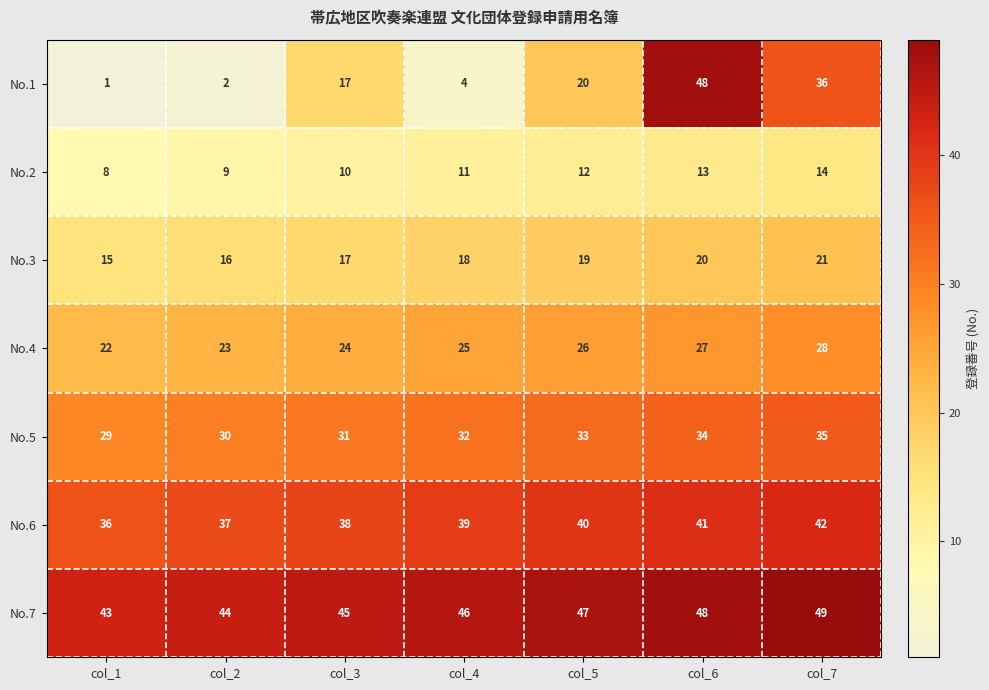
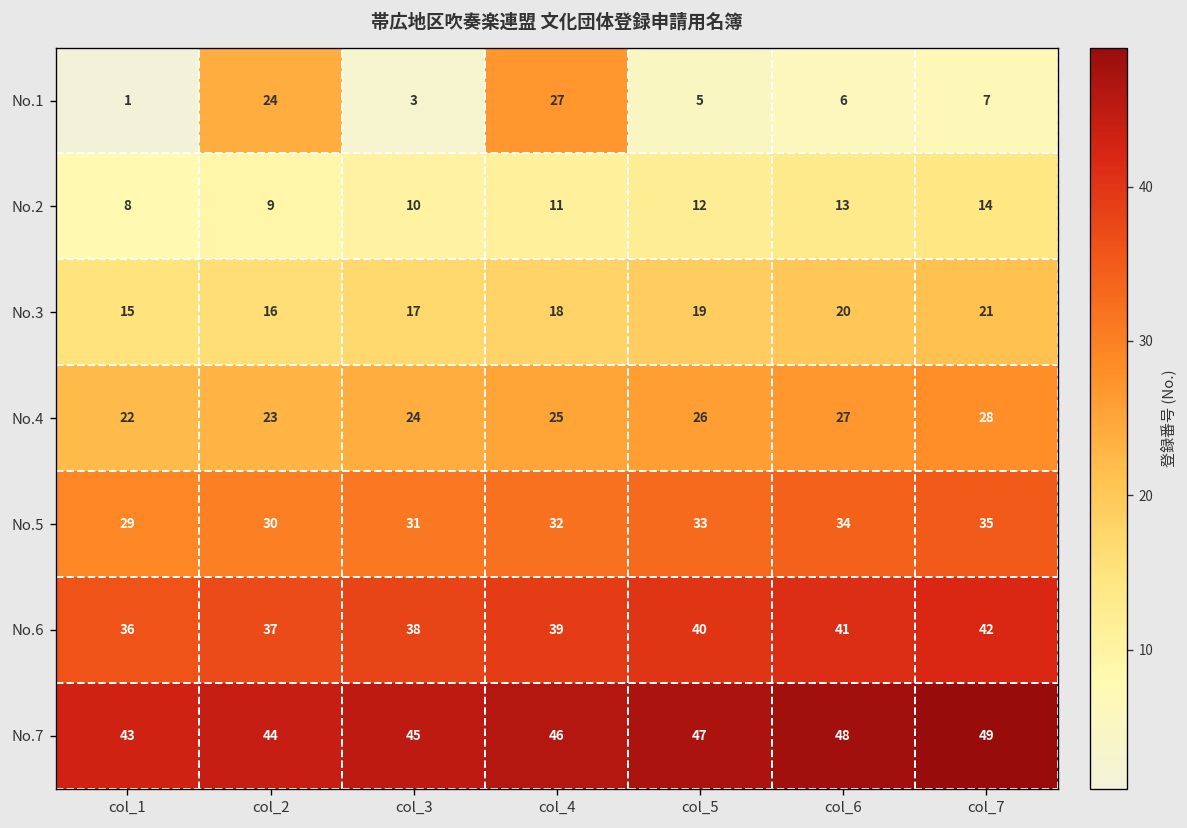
No.1, col_2: 2 -> 24
No.1, col_3: 17 -> 3
No.1, col_4: 4 -> 27
No.1, col_5: 20 -> 5
No.1, col_6: 48 -> 6
No.1, col_7: 36 -> 7
